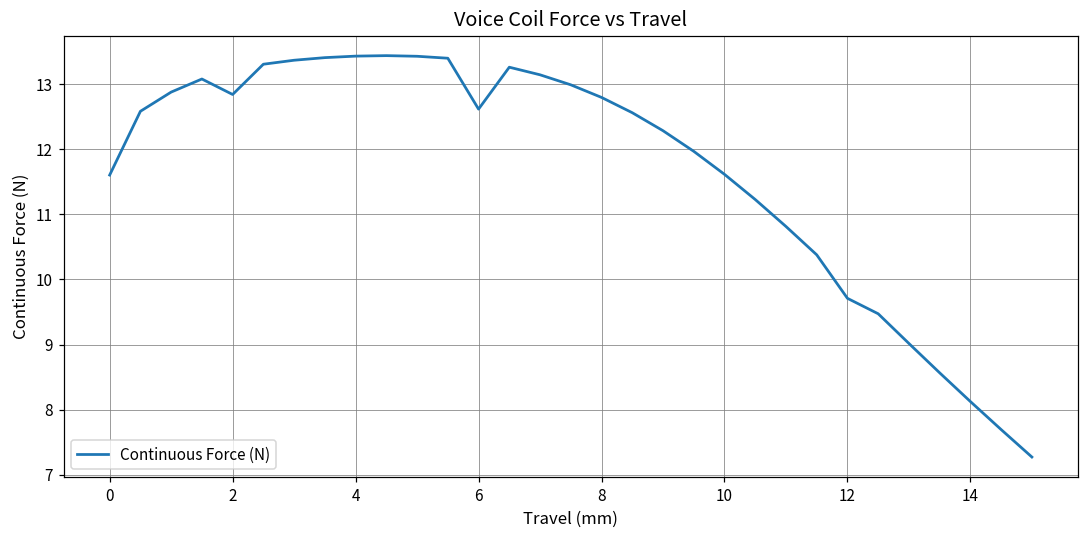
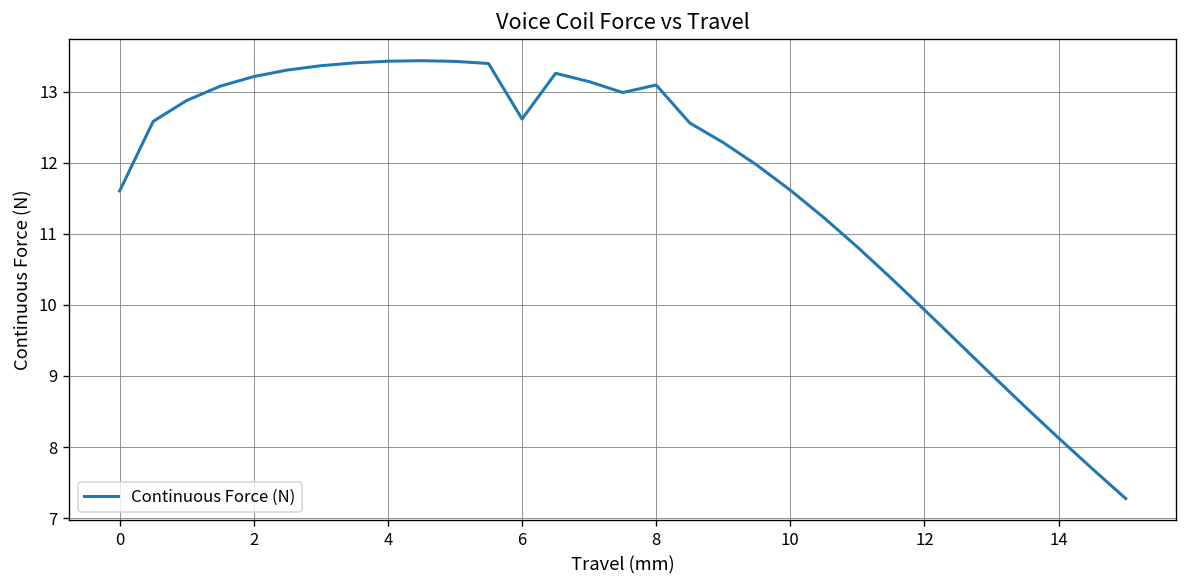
2: 12.8 -> 13.2
8: 12.8 -> 13.1
12: 9.7 -> 9.9
